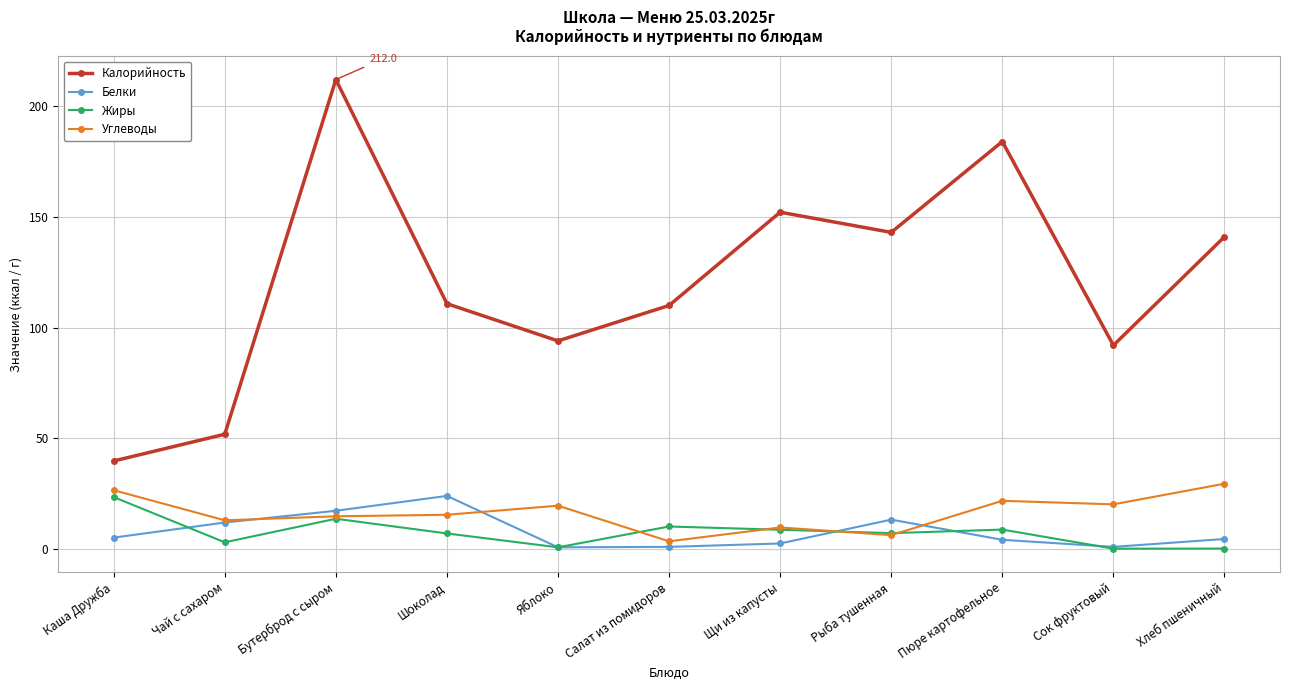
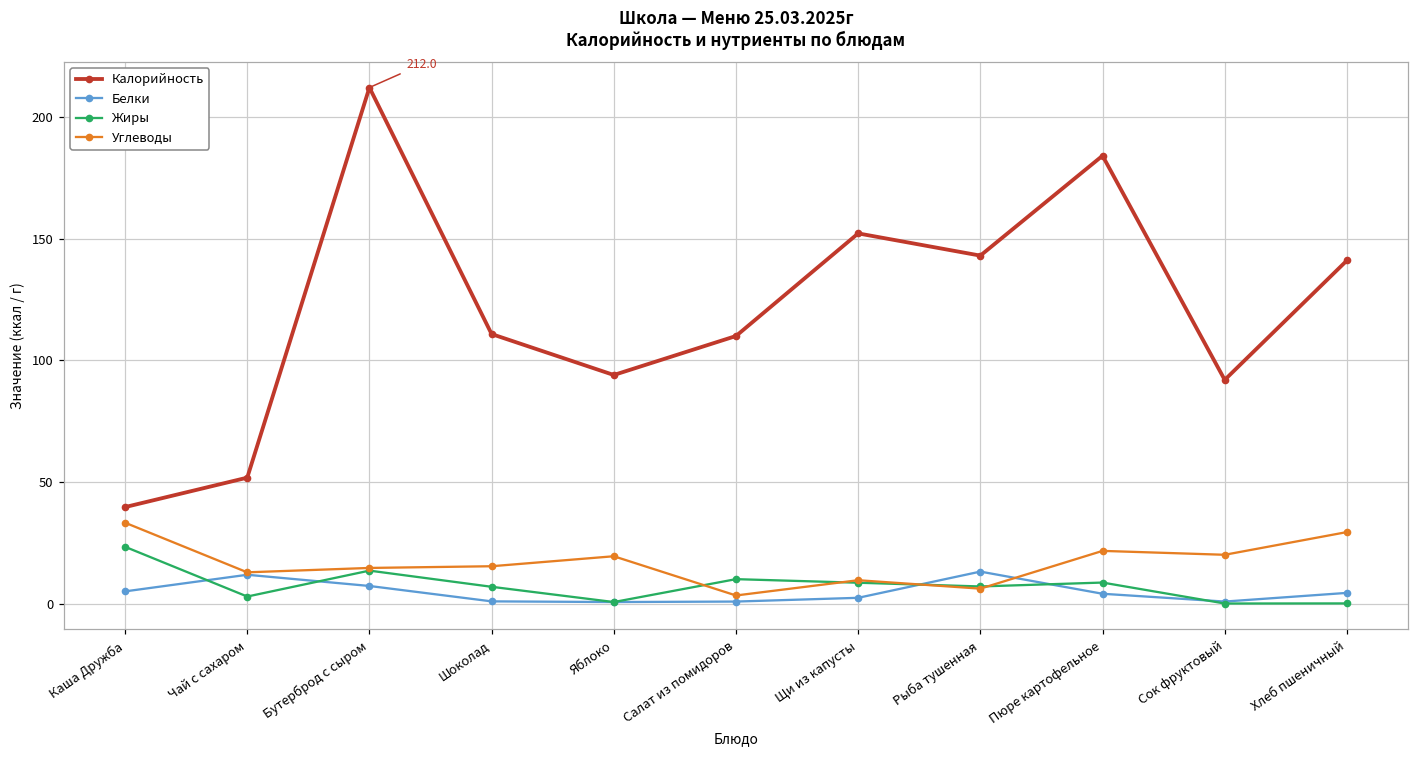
Углеводы, Каша Дружба: 27 -> 33
Белки, Бутерброд с сыром: 17 -> 7
Белки, Шоколад: 24 -> 1
